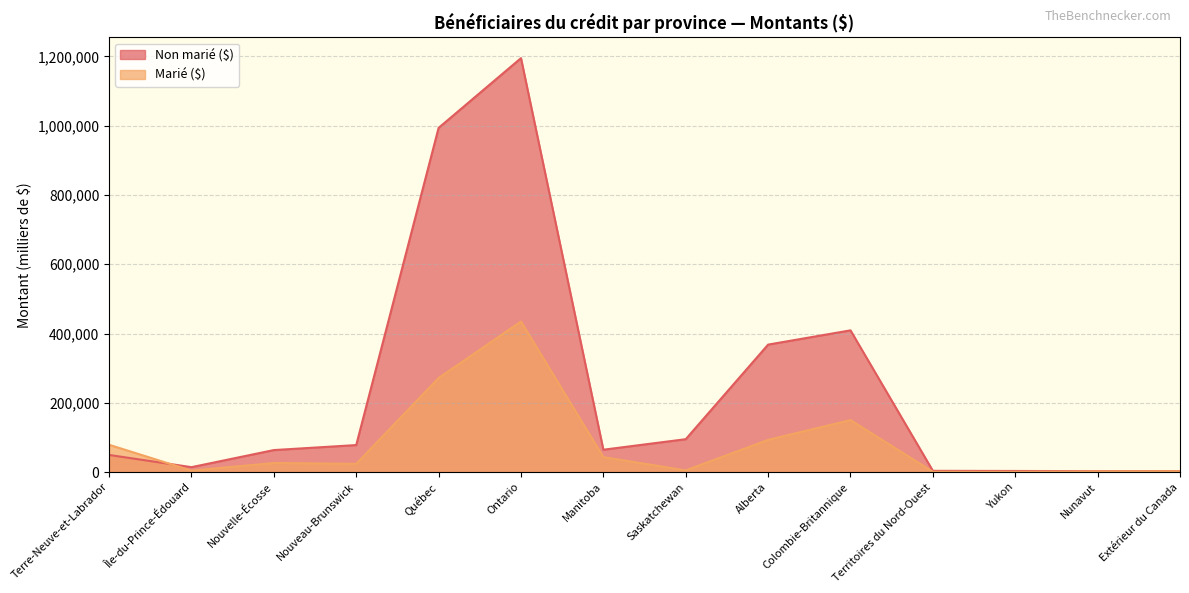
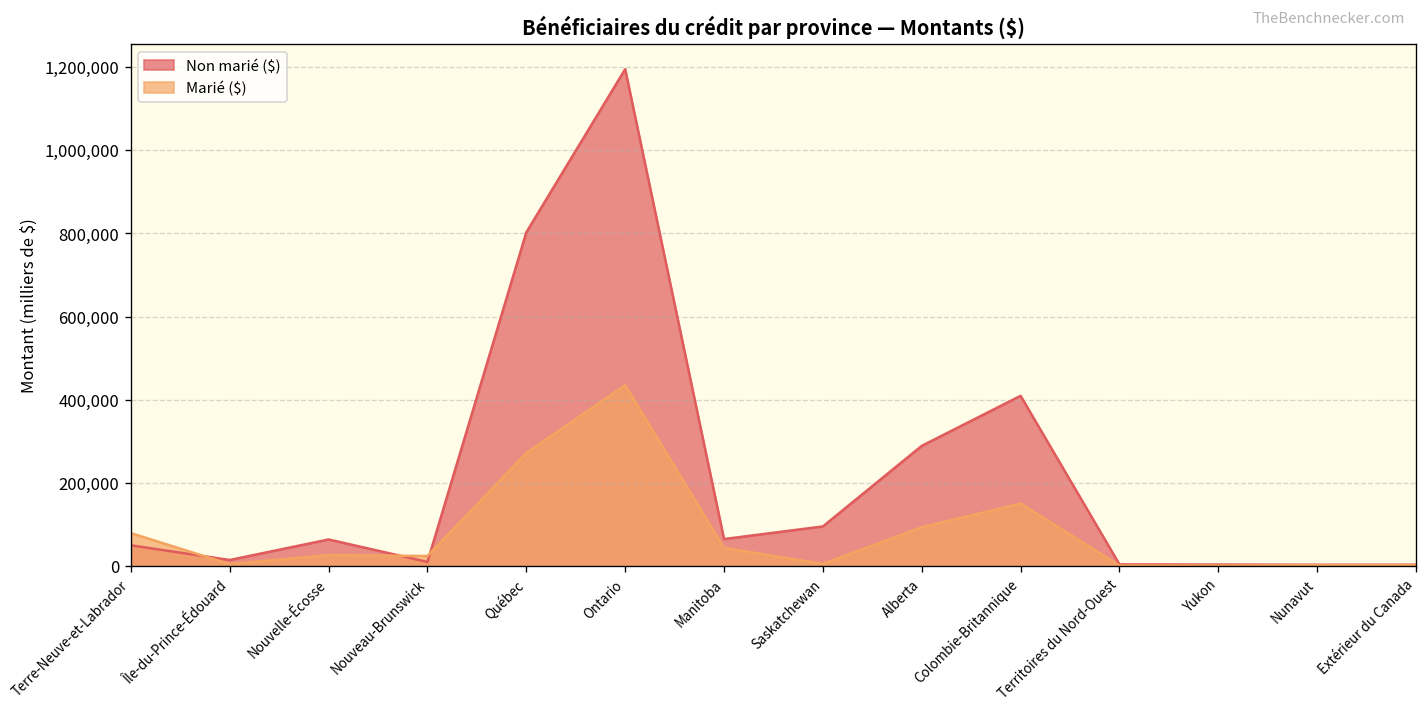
Non marié ($), Nouveau-Brunswick: 80,000 -> 10,000
Non marié ($), Québec: 990,000 -> 800,000
Non marié ($), Alberta: 370,000 -> 290,000
